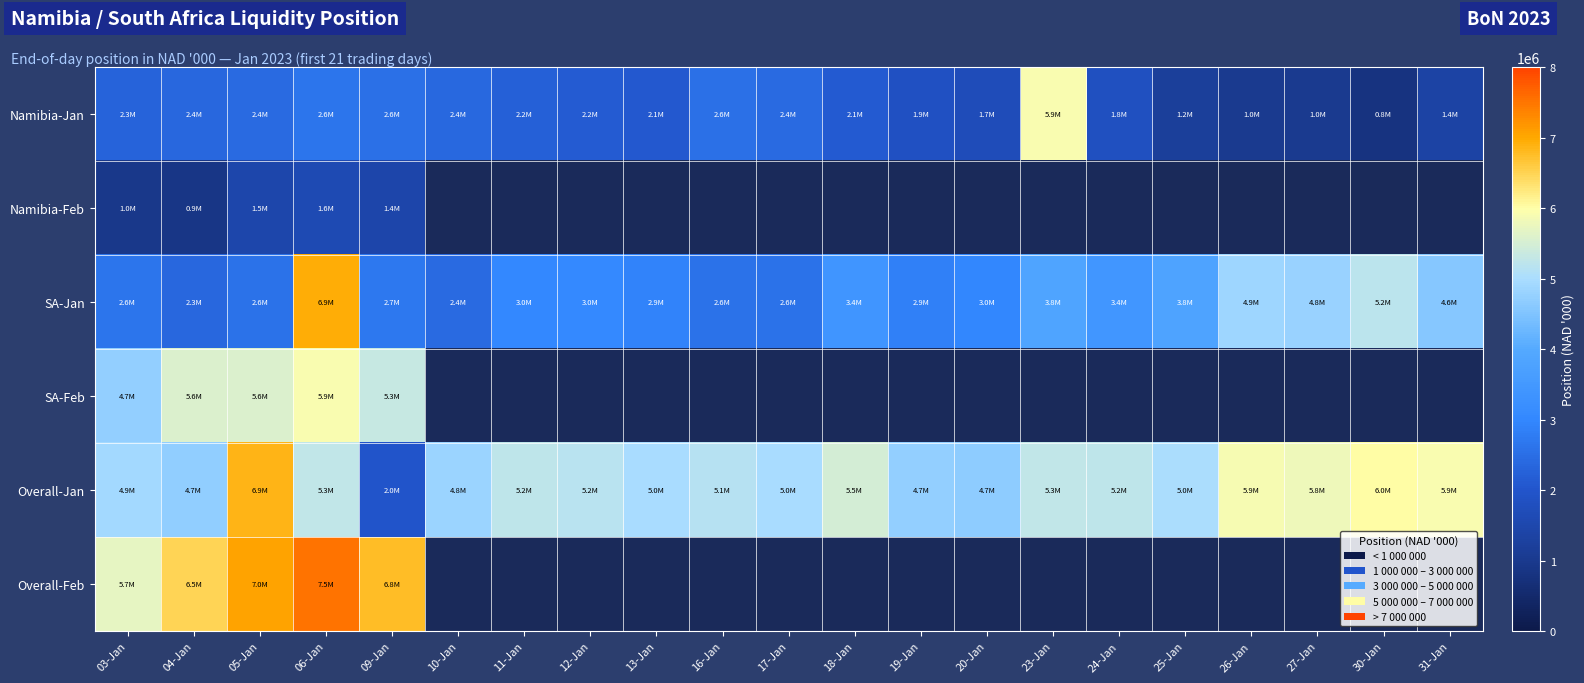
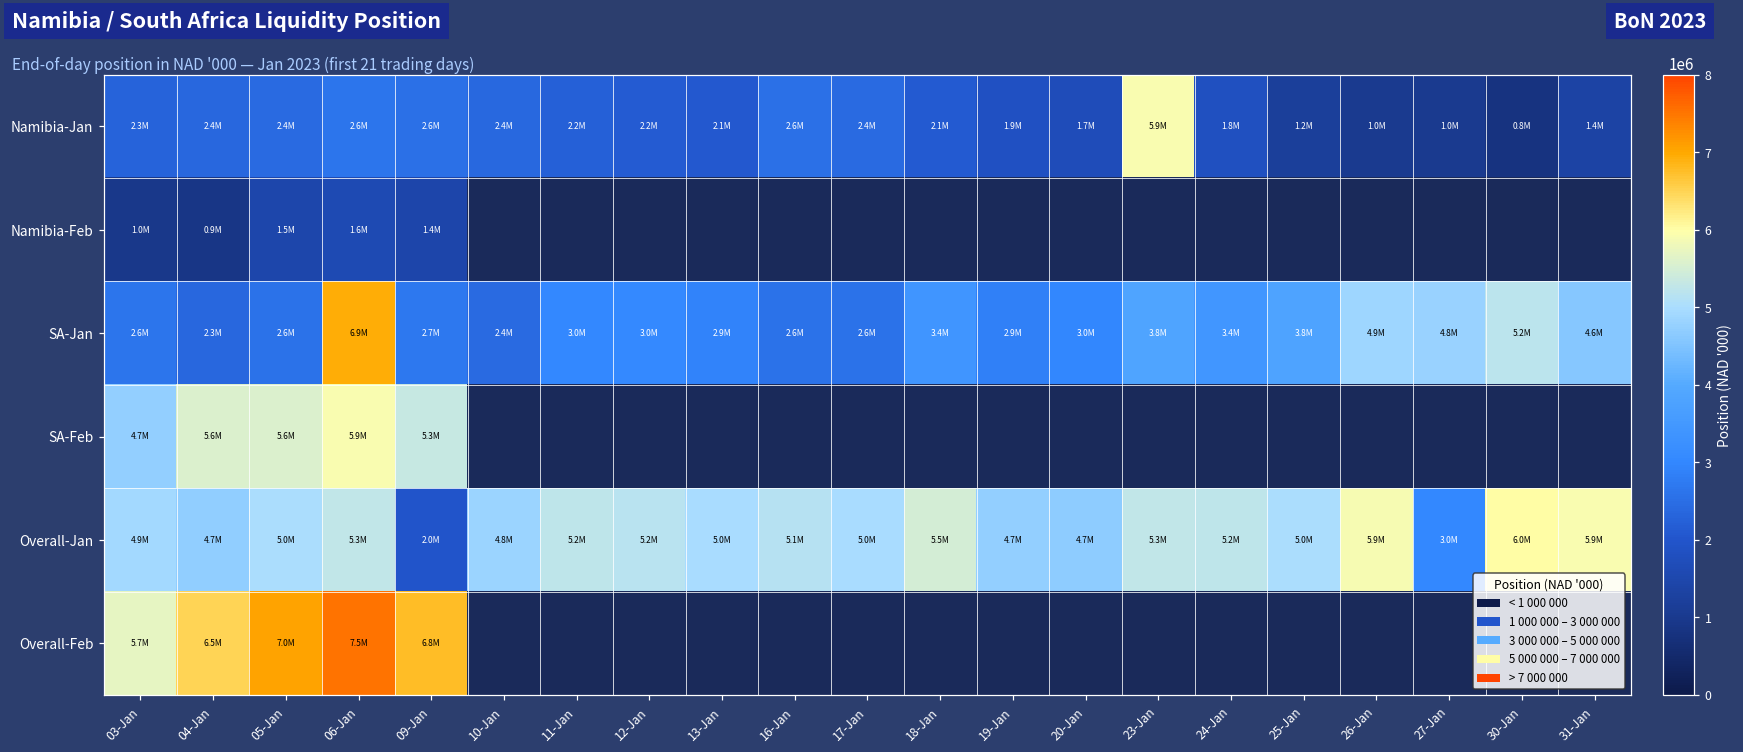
Overall-Jan, 05-Jan: 6.9M -> 5.0M
Overall-Jan, 27-Jan: 5.8M -> 3.0M
